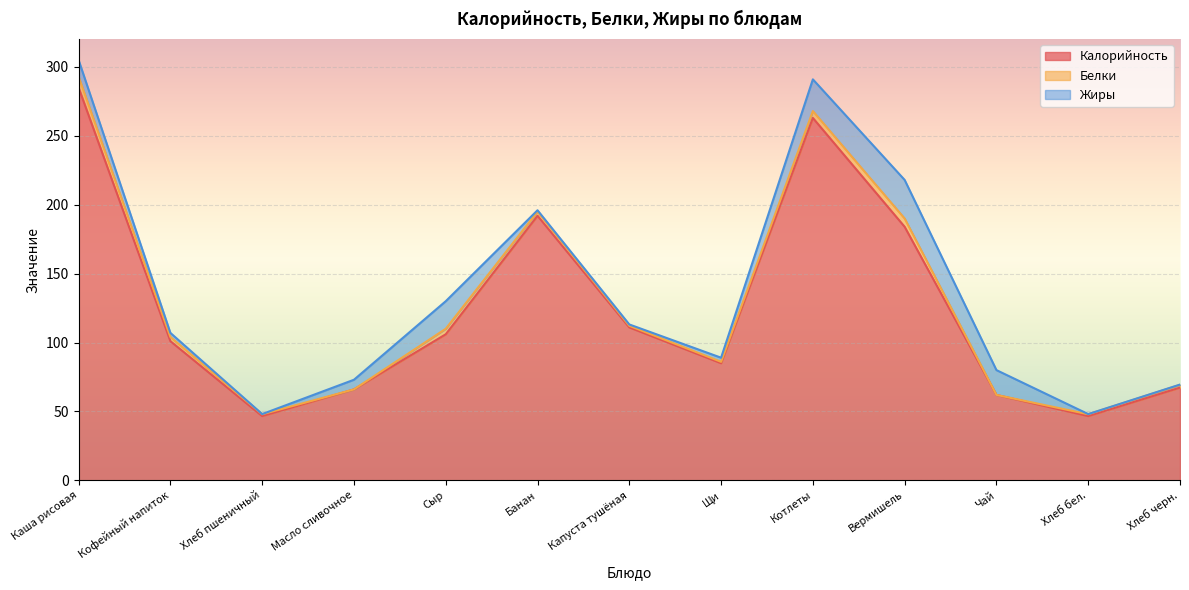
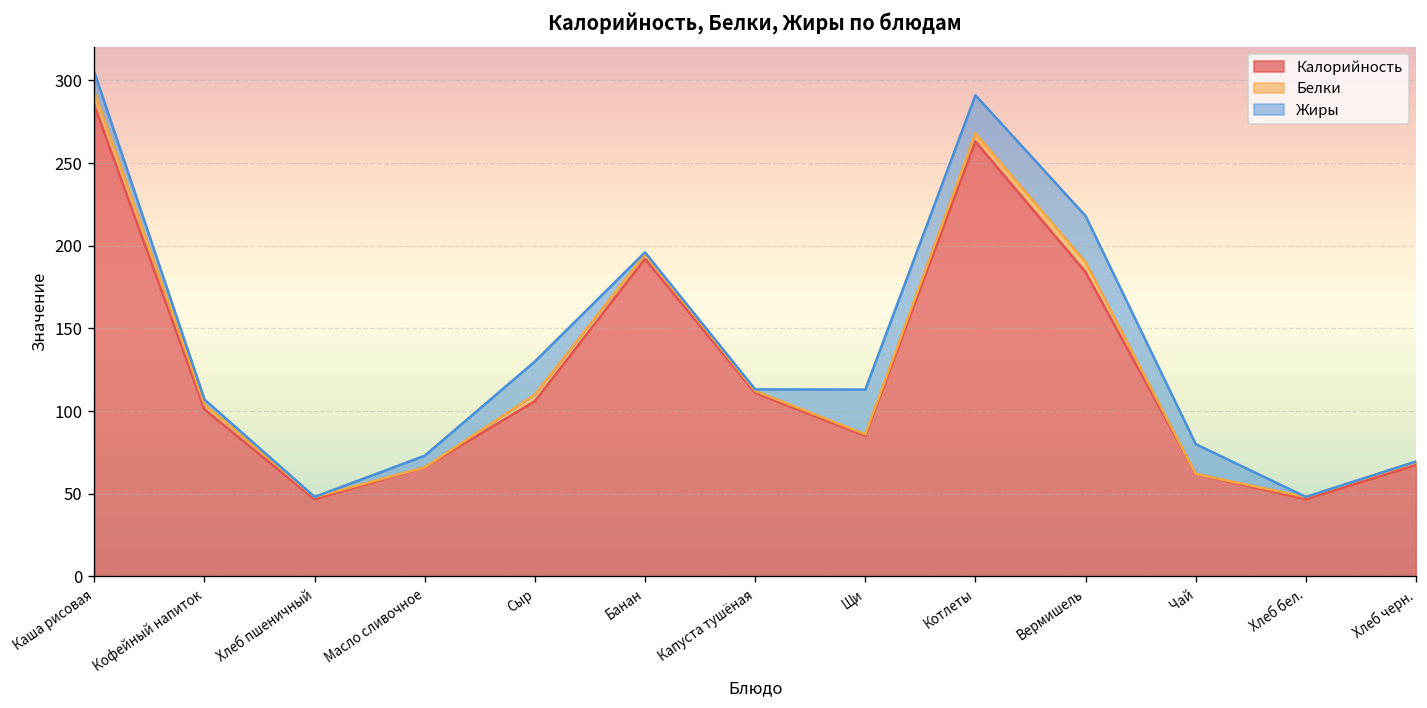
Жиры, Щи: 3 -> 27
